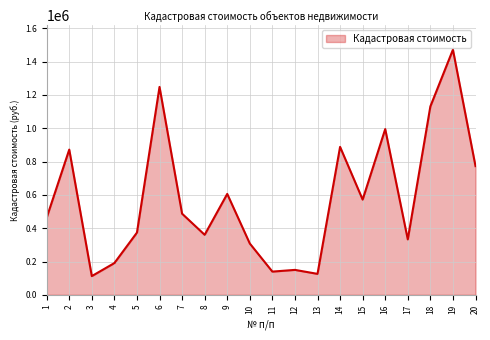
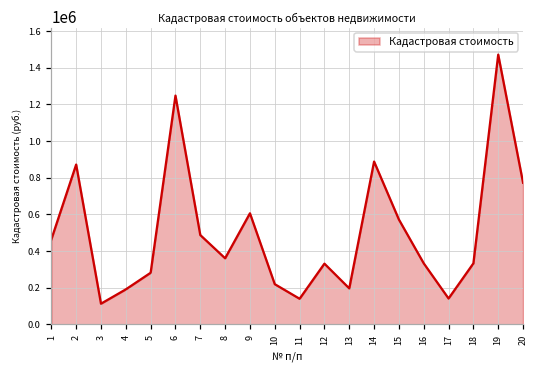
5: 370000 -> 280000
10: 310000 -> 220000
12: 150000 -> 330000
13: 130000 -> 200000
16: 1000000 -> 330000
17: 330000 -> 140000
18: 1130000 -> 330000
